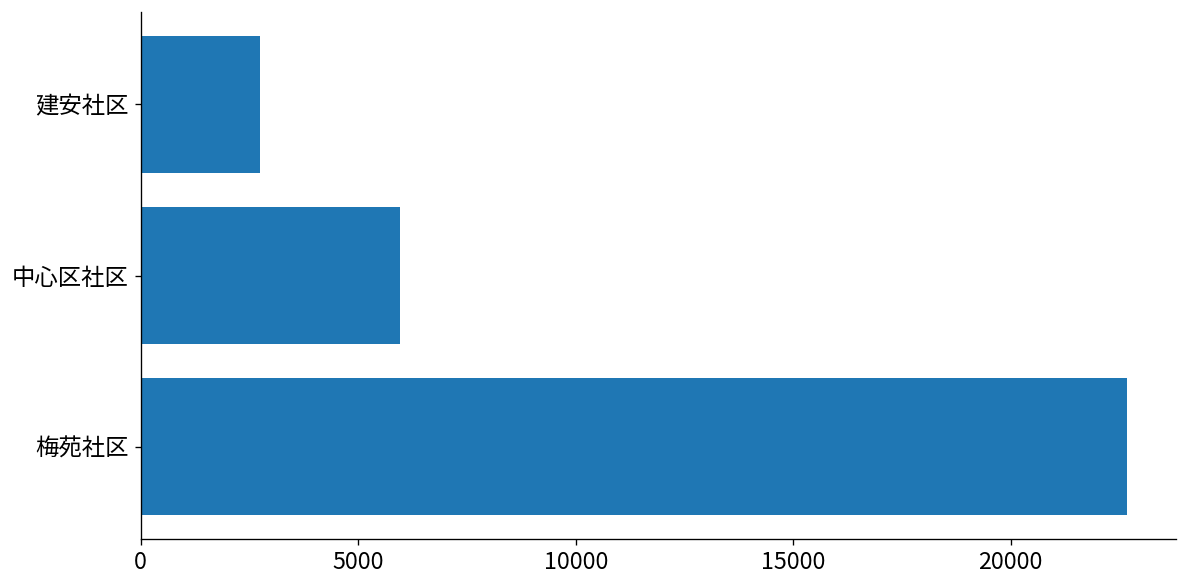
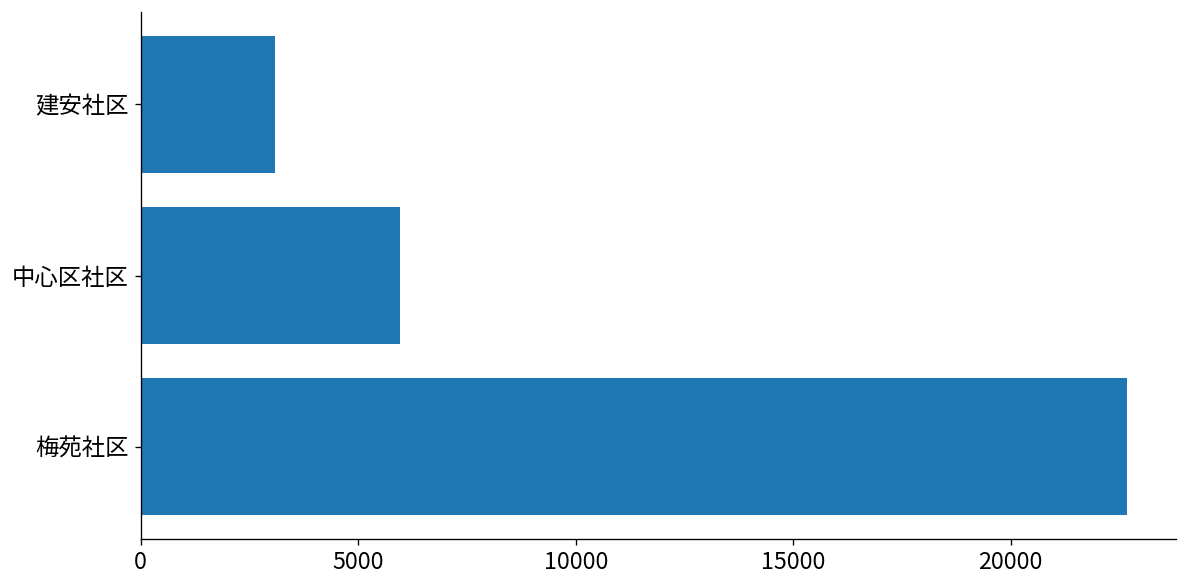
建安社区: 2700 -> 3100
